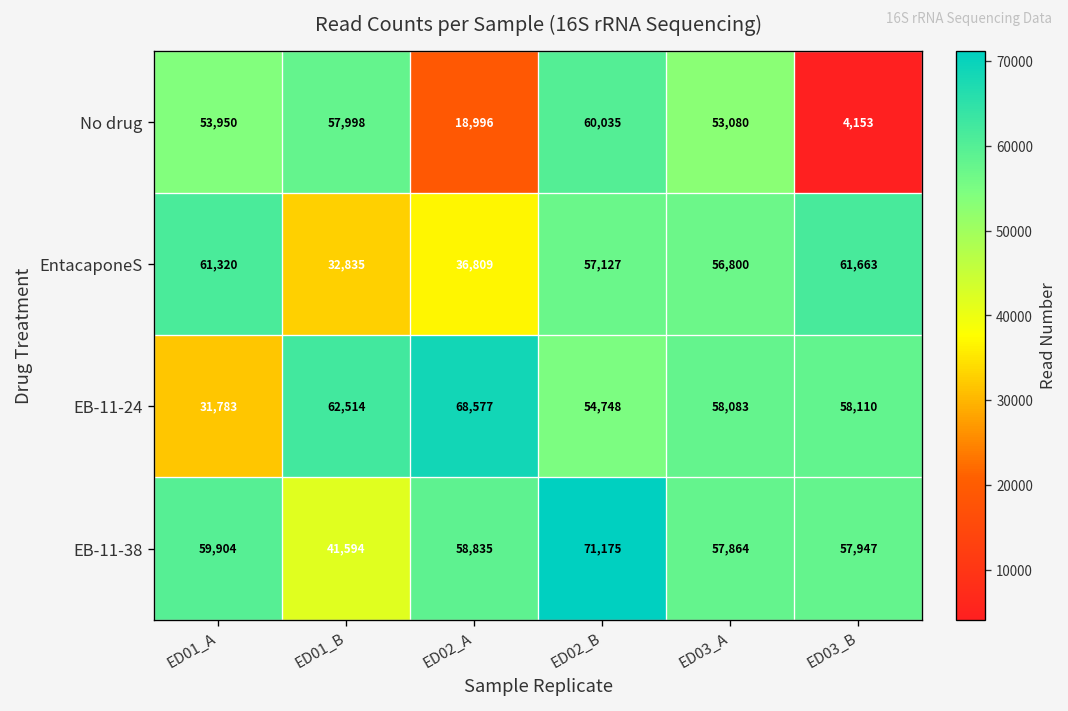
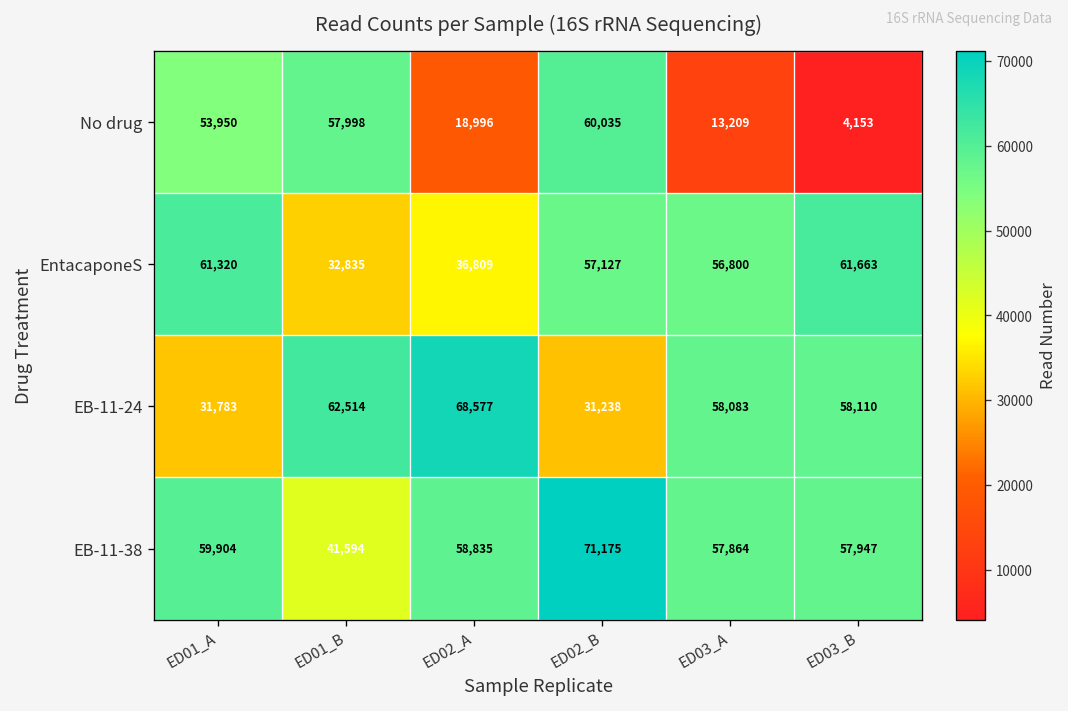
No drug, ED03_A: 53,080 -> 13,209
EB-11-24, ED02_B: 54,748 -> 31,238
